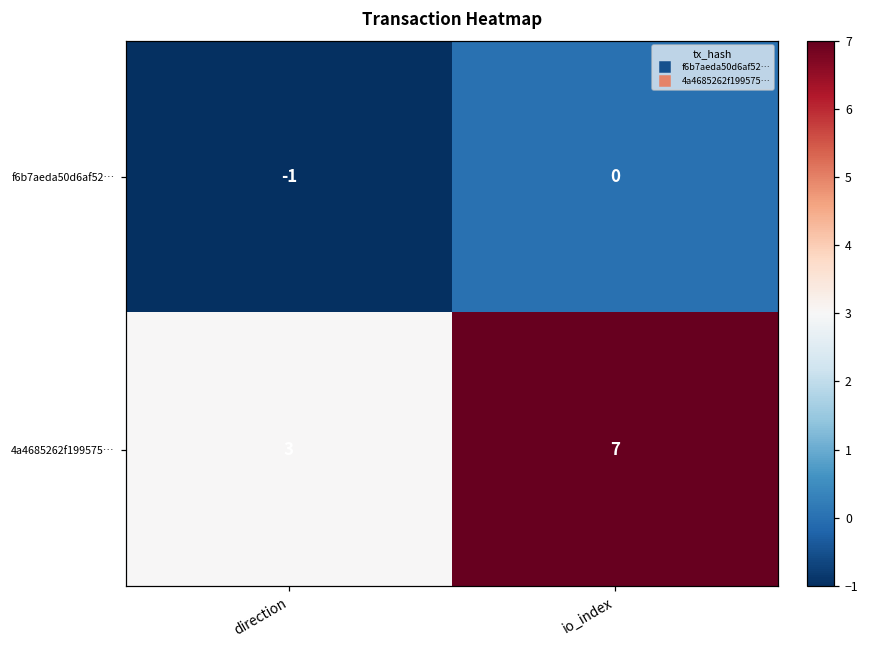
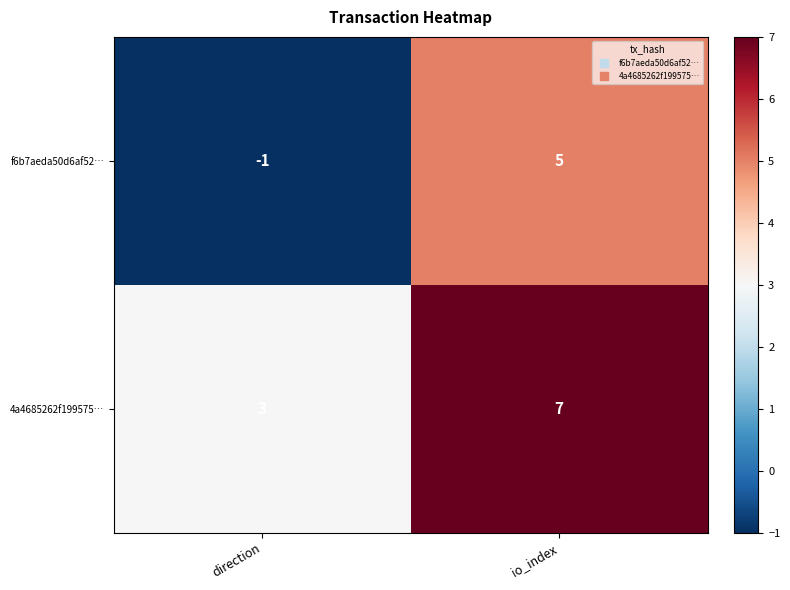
f6b7aeda50d6af52…, io_index: 0 -> 5
